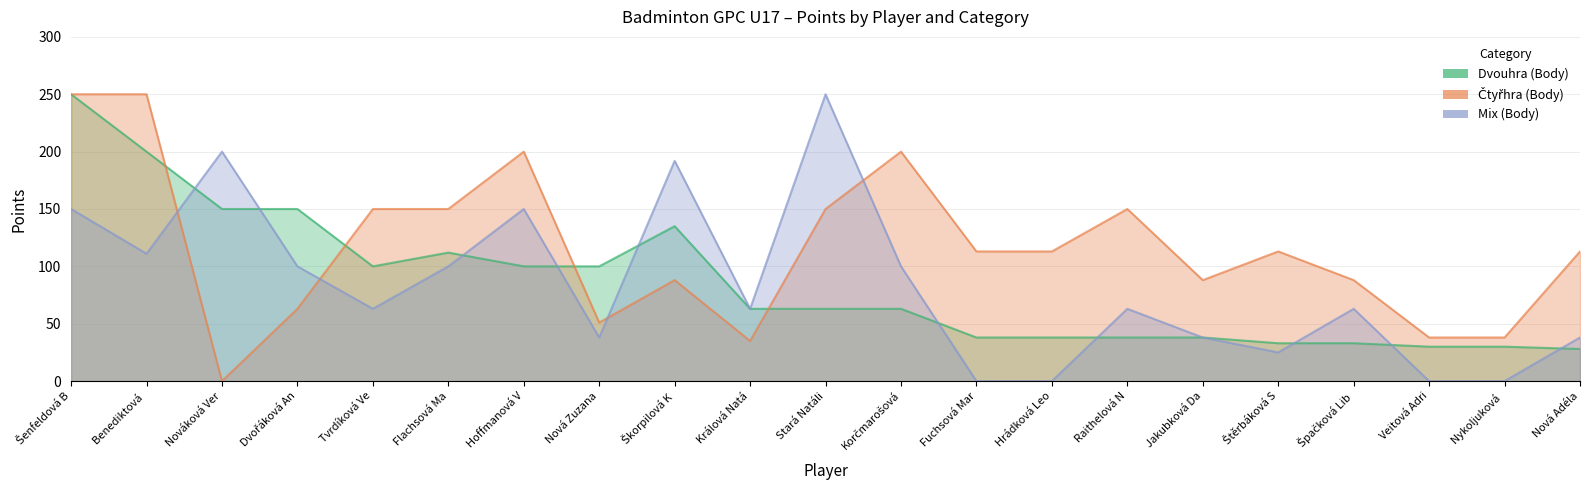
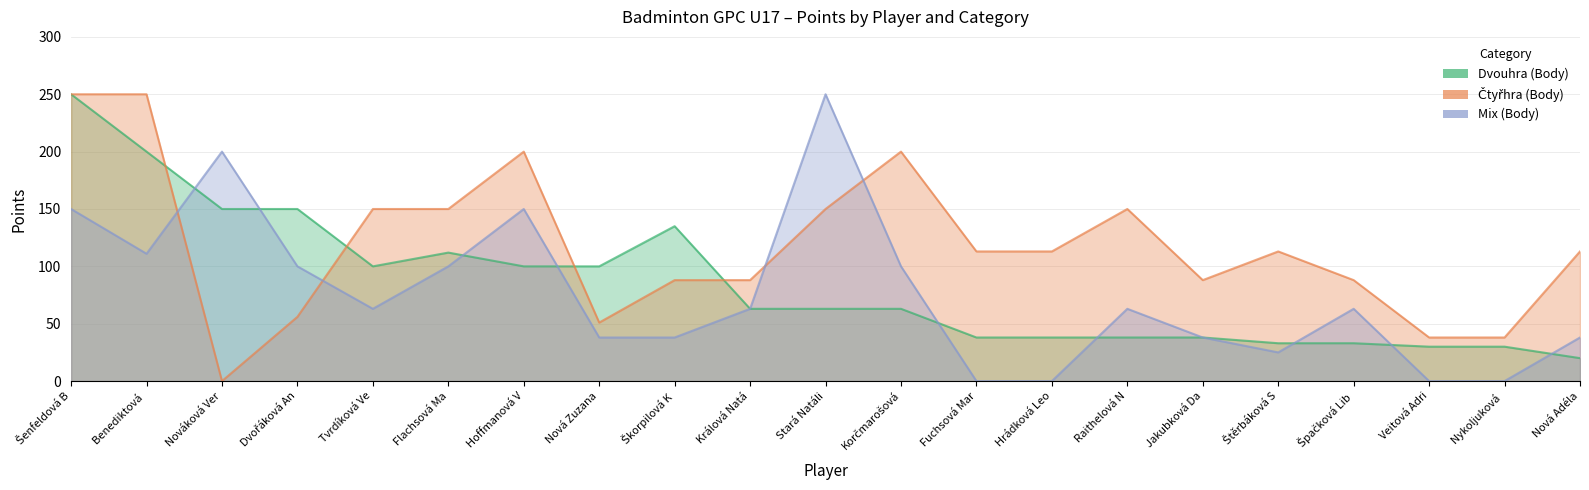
Čtyřhra (Body), Dvořáková An: 63 -> 56
Mix (Body), Škorpilová K: 192 -> 38
Čtyřhra (Body), Králová Natá: 35 -> 88
Dvouhra (Body), Nová Adéla: 28 -> 20
